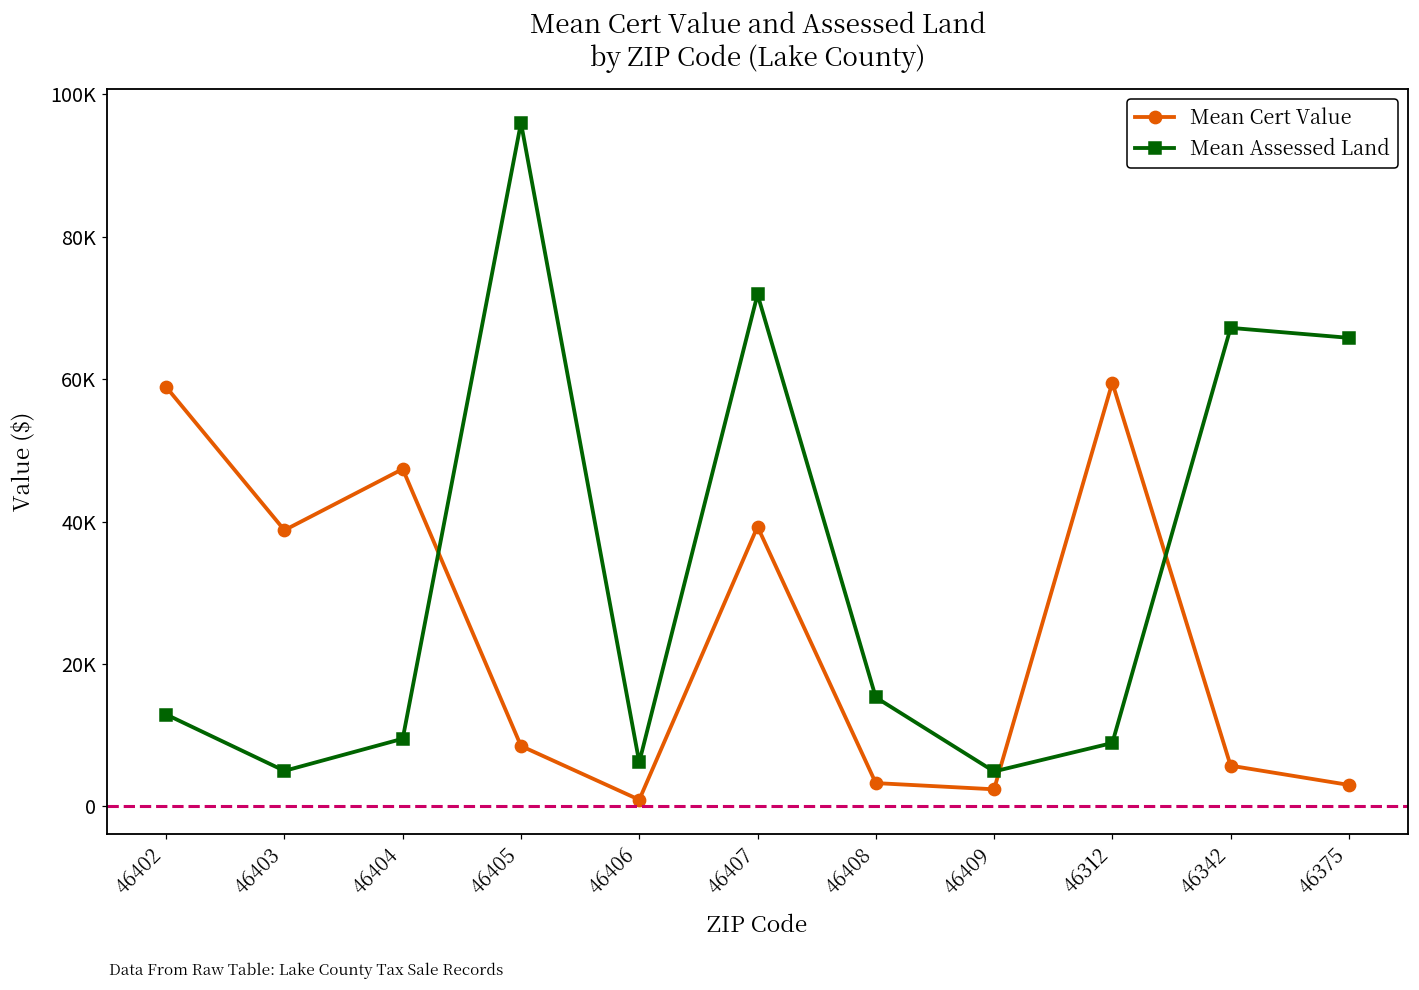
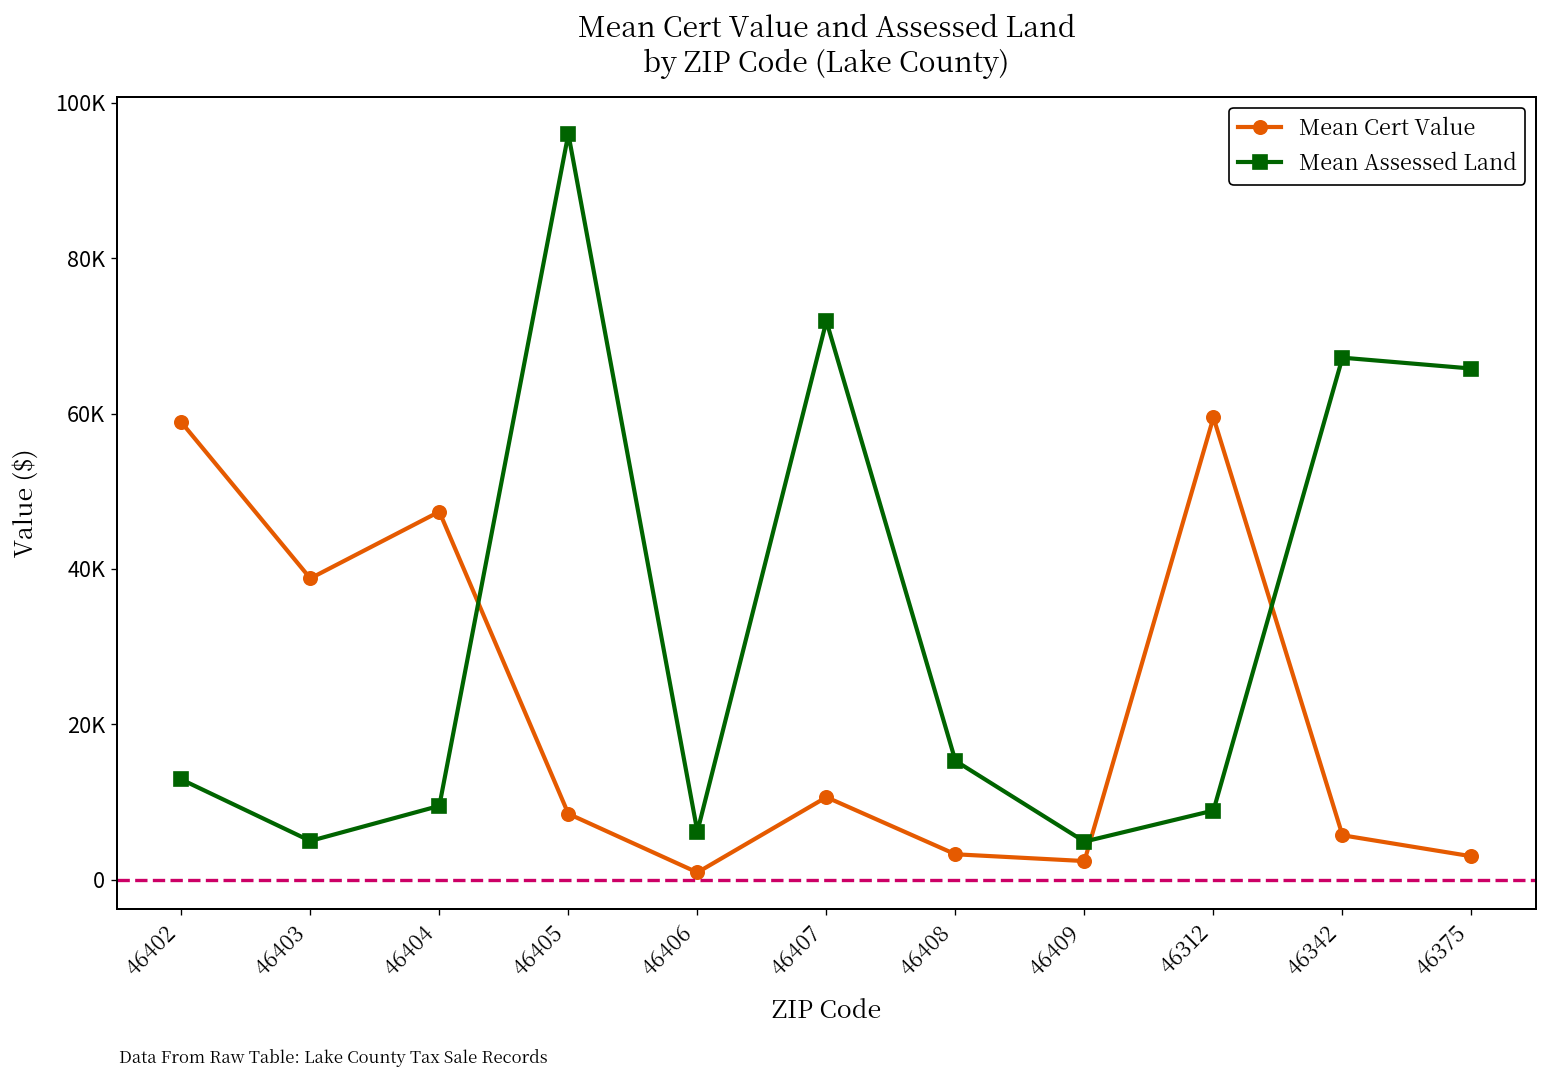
Mean Cert Value, 46407: 39000 -> 11000
